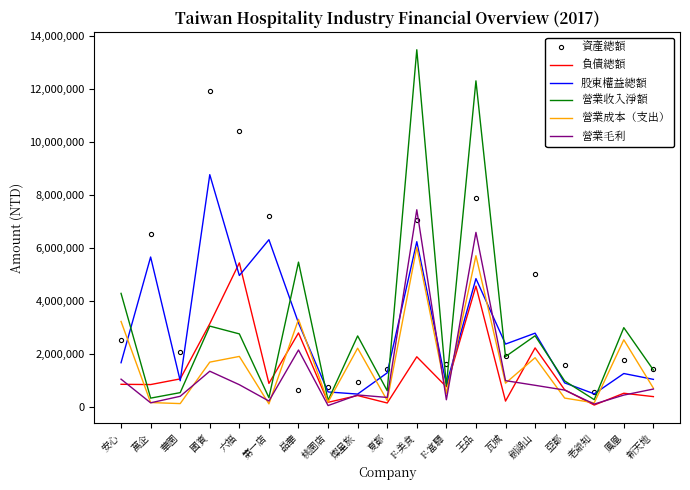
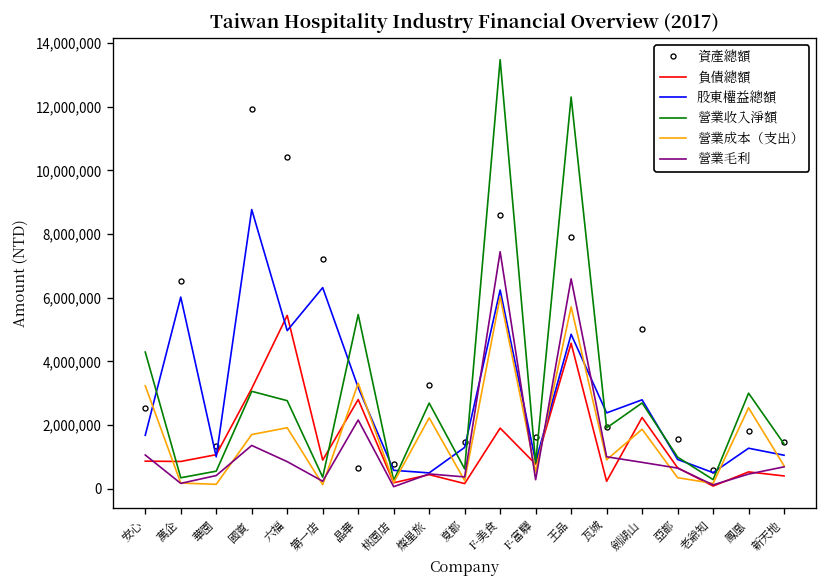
股東權益總額, 萬企: 5,700,000 -> 6,000,000
資產總額, 華園: 2,100,000 -> 1,400,000
資產總額, 燦星旅: 900,000 -> 3,300,000
資產總額, F-美食: 7,100,000 -> 8,600,000
